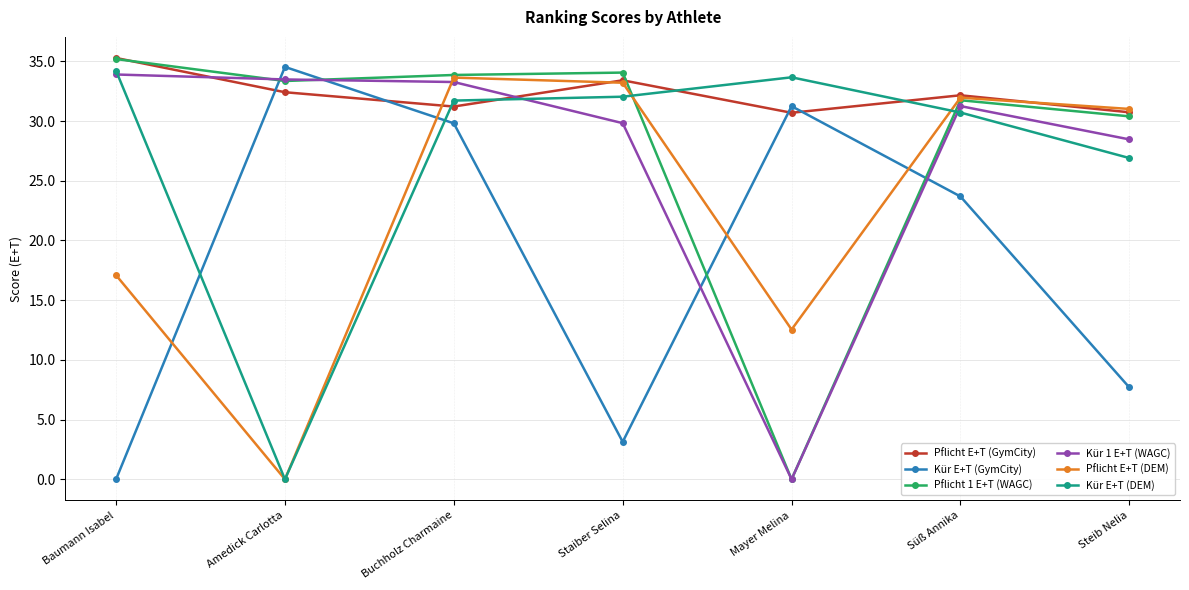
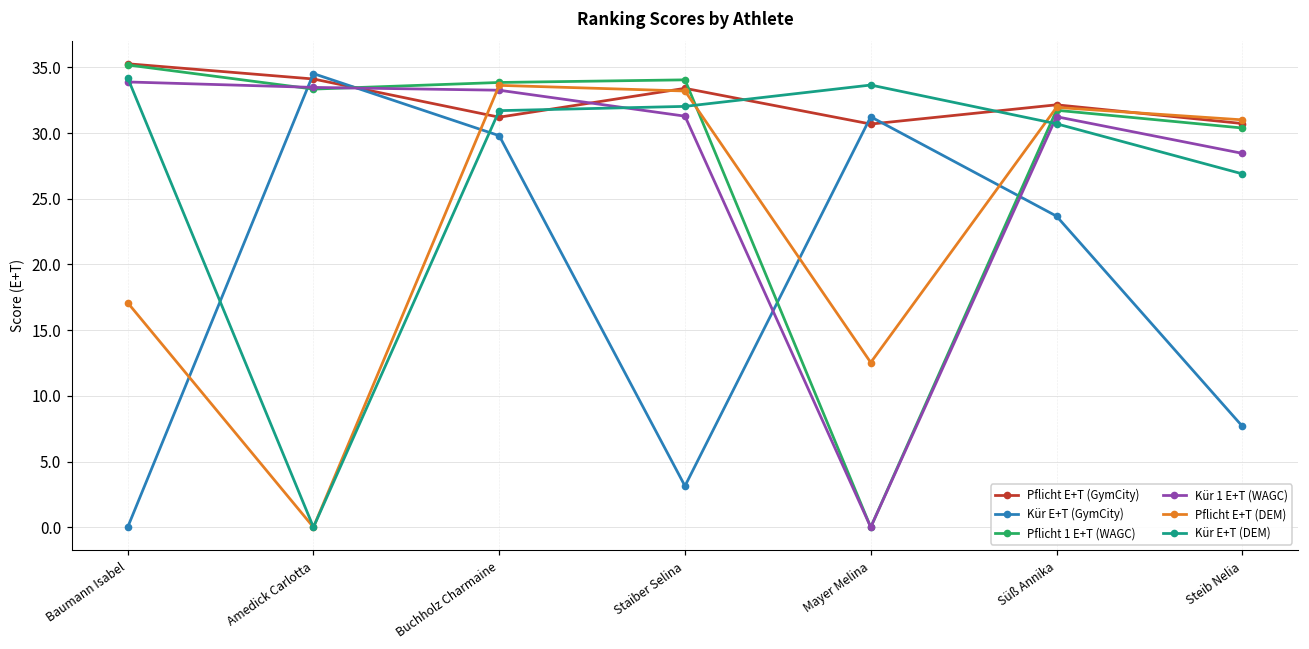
Pflicht E+T (GymCity), Amedick Carlotta: 32.4 -> 34.1
Kür 1 E+T (WAGC), Staiber Selina: 29.8 -> 31.3
